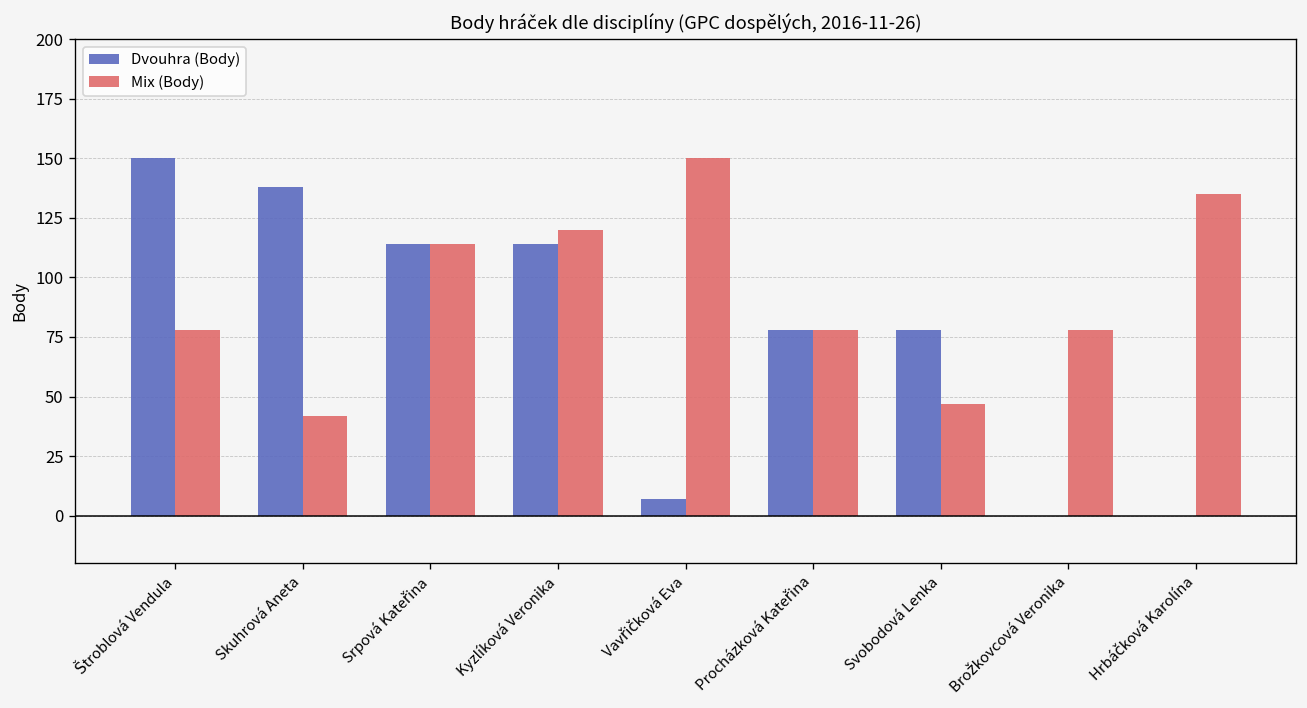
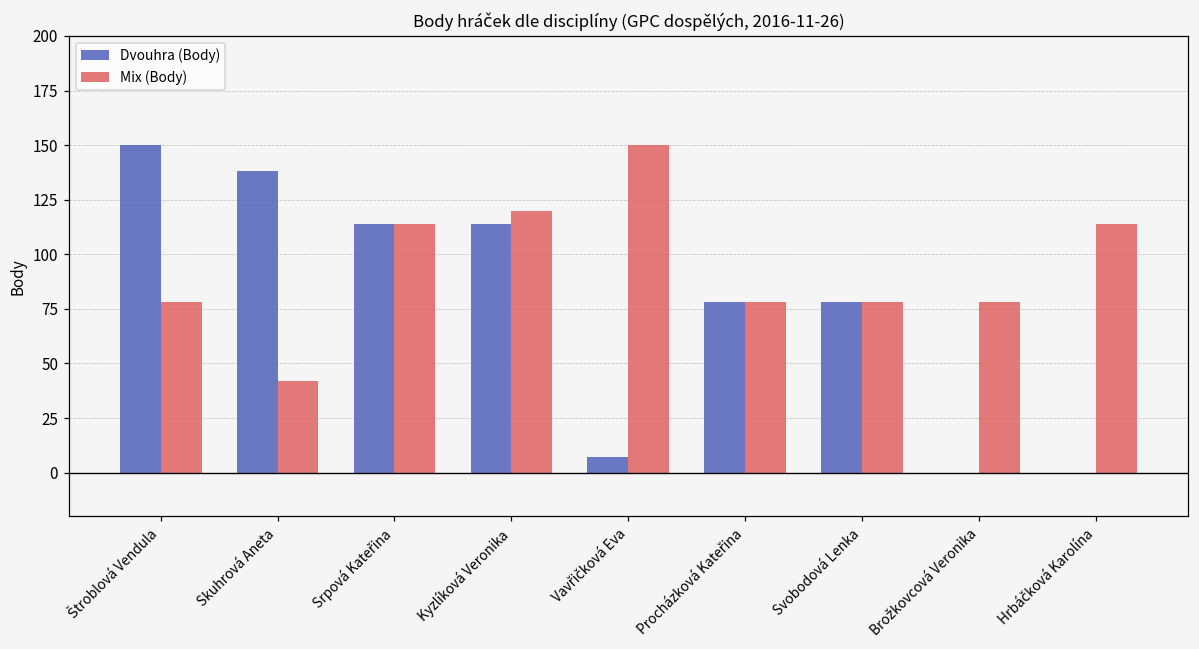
Mix (Body), Svobodová Lenka: 47 -> 78
Mix (Body), Hrbáčková Karolína: 135 -> 114
